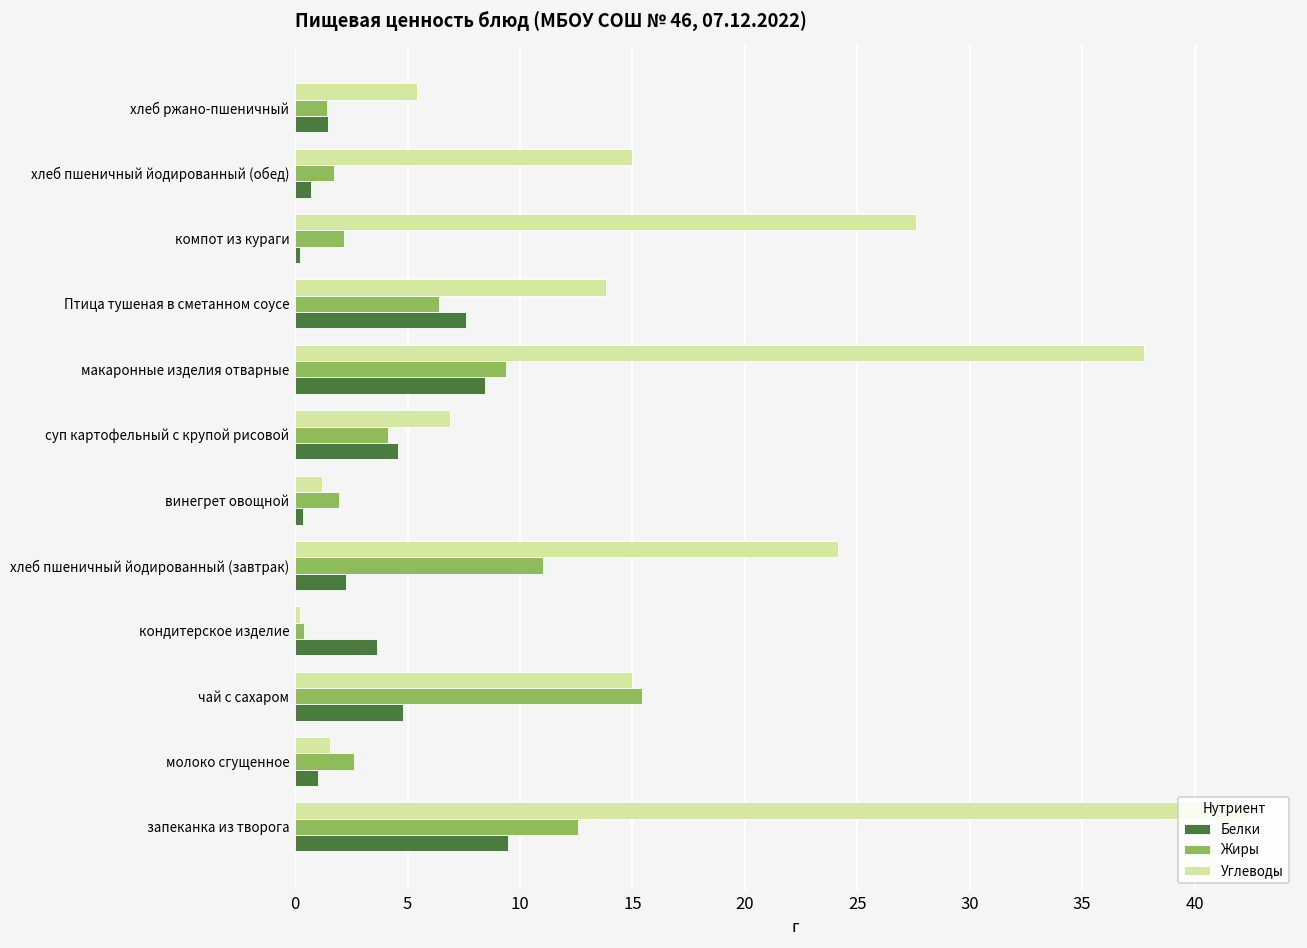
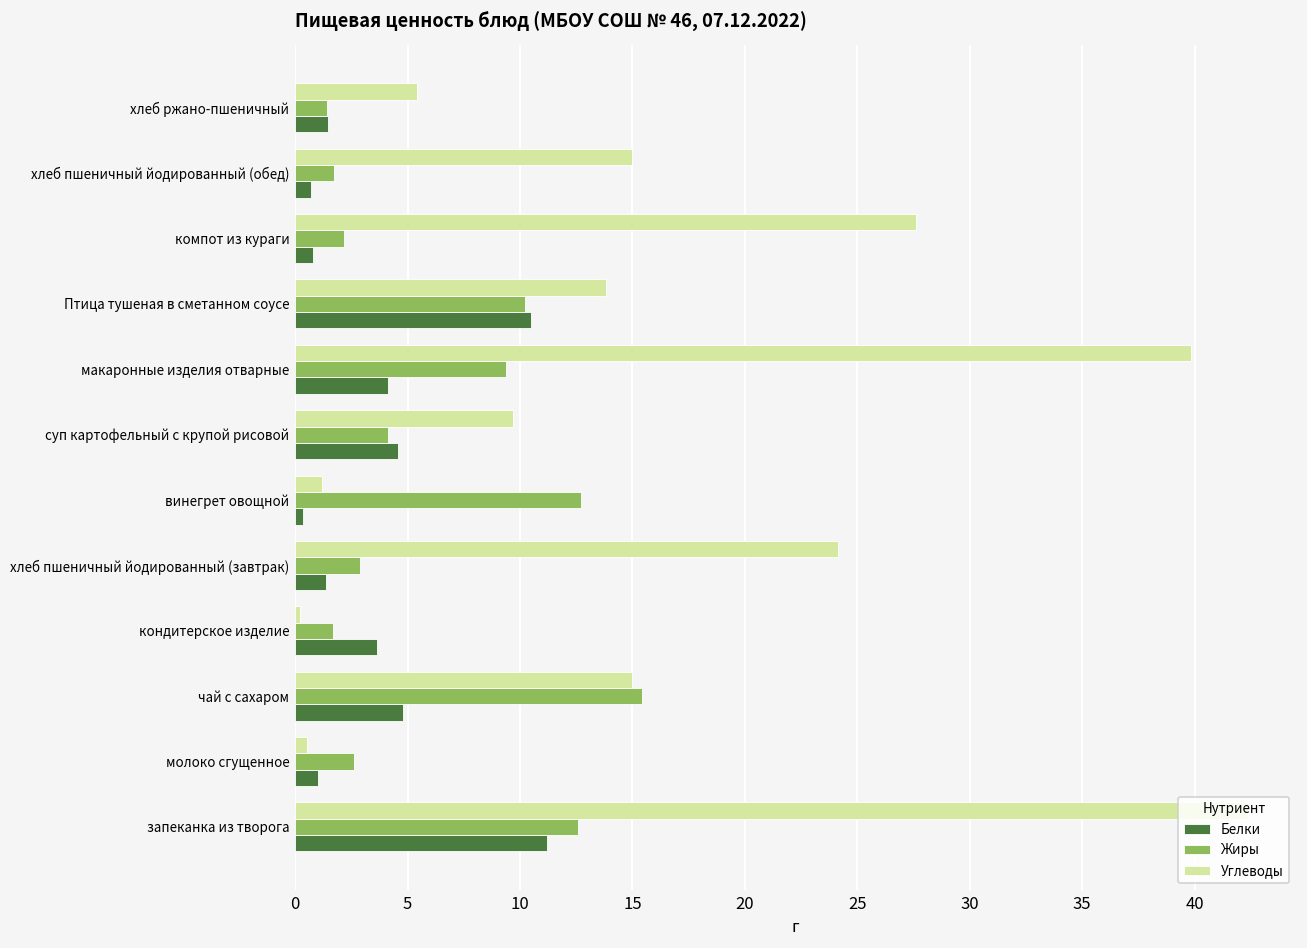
Белки, компот из кураги: 0.2 -> 0.8
Жиры, Птица тушеная в сметанном соусе: 6.4 -> 10.2
Белки, Птица тушеная в сметанном соусе: 7.6 -> 10.5
Углеводы, макаронные изделия отварные: 37.7 -> 39.8
Белки, макаронные изделия отварные: 8.4 -> 4.2
Углеводы, суп картофельный с крупой рисовой: 6.9 -> 9.7
Жиры, винегрет овощной: 2.0 -> 12.7
Жиры, хлеб пшеничный йодированный (завтрак): 11.0 -> 2.9
Белки, хлеб пшеничный йодированный (завтрак): 2.3 -> 1.4
Жиры, кондитерское изделие: 0.4 -> 1.7
Углеводы, молоко сгущенное: 1.6 -> 0.5
Белки, запеканка из творога: 9.5 -> 11.2
